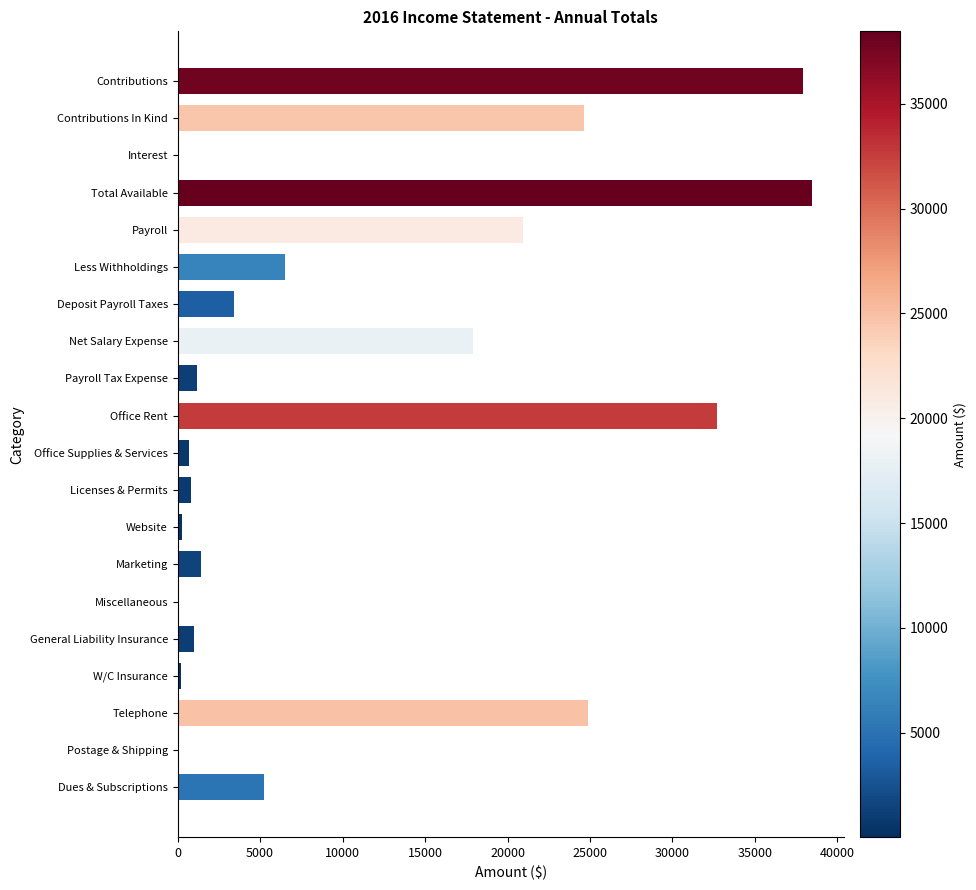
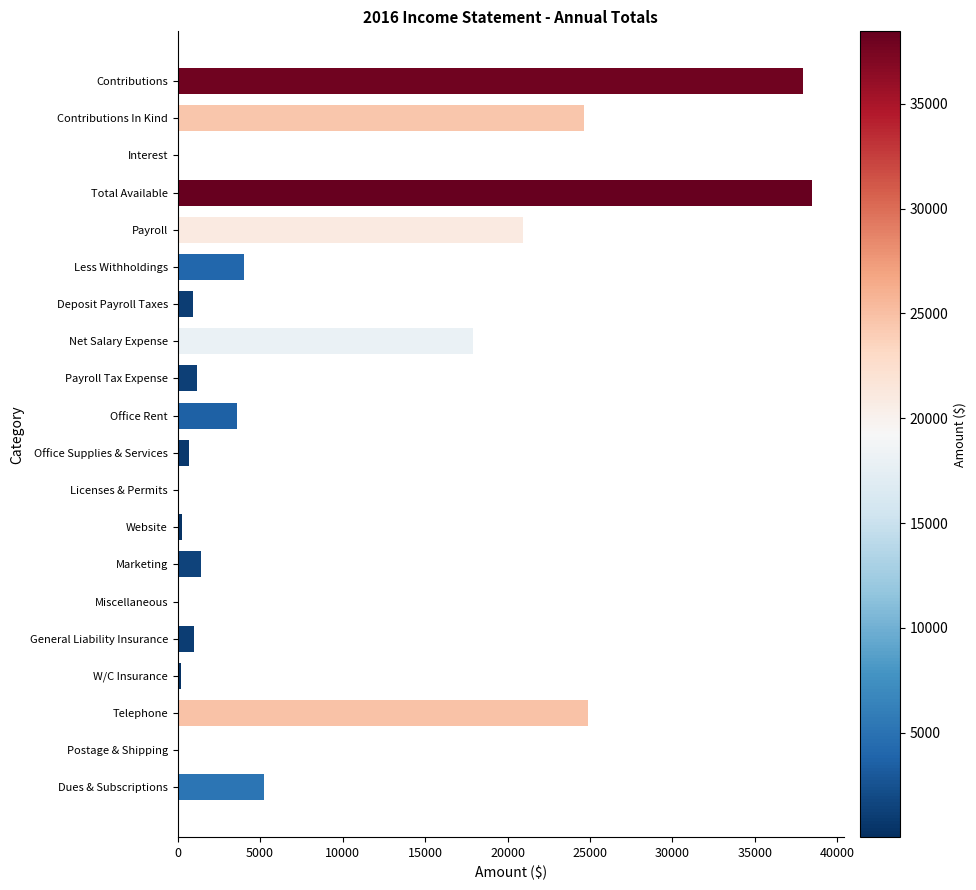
Less Withholdings: 6500 -> 4000
Deposit Payroll Taxes: 3400 -> 900
Office Rent: 32700 -> 3600
Licenses & Permits: 800 -> 100
